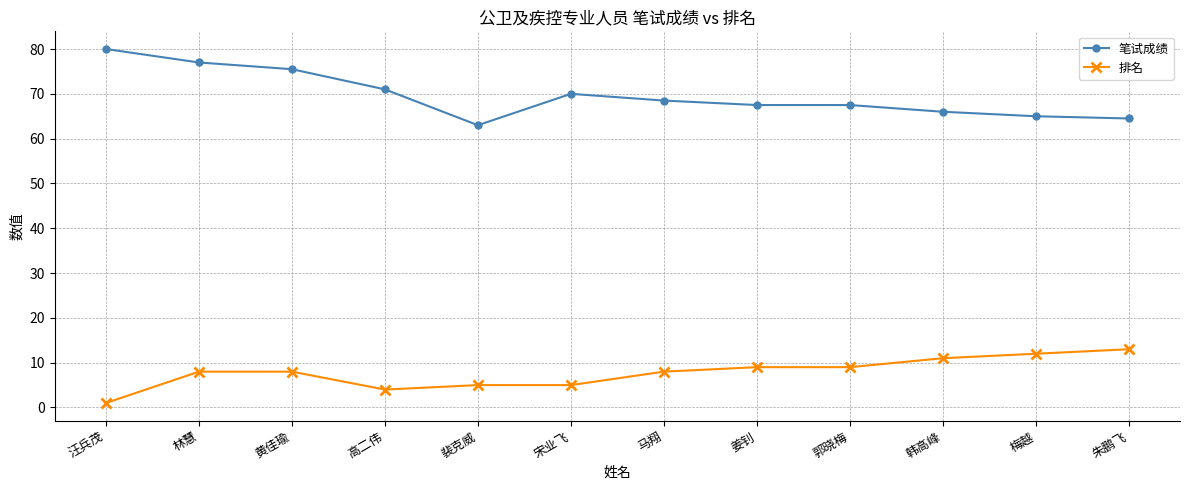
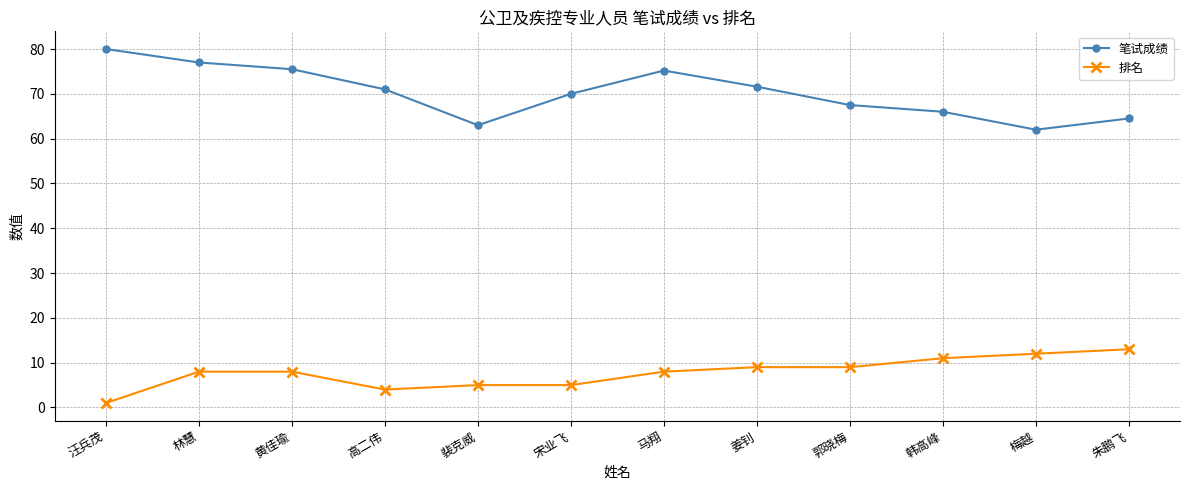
笔试成绩, 马翔: 69 -> 75
笔试成绩, 姜钊: 68 -> 72
笔试成绩, 梅越: 65 -> 62
